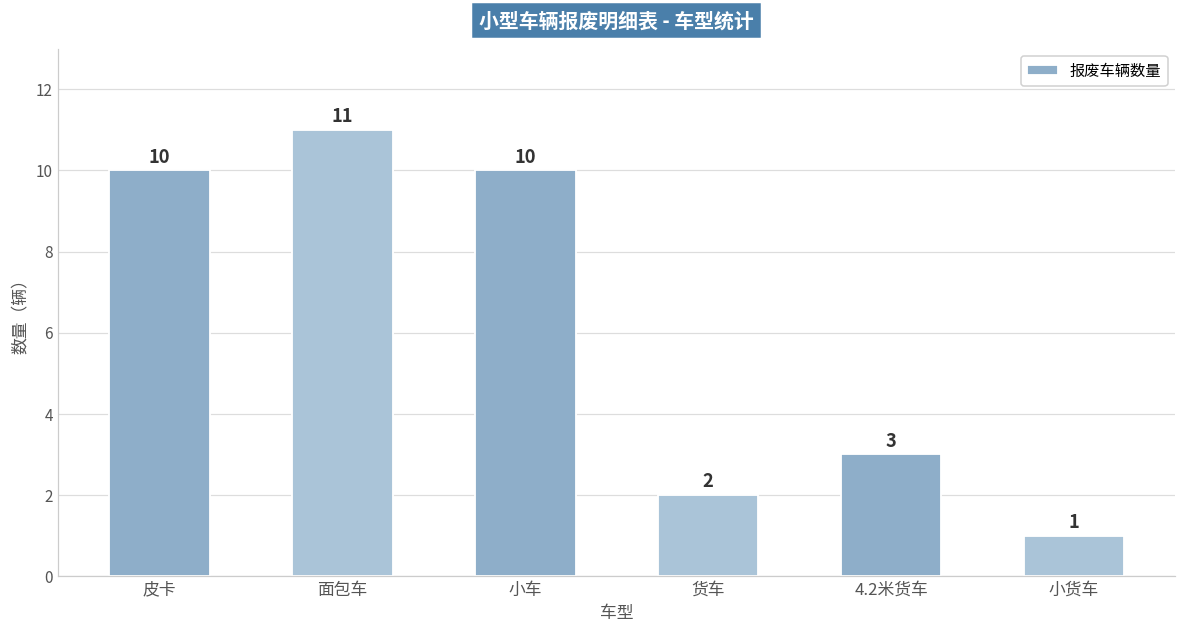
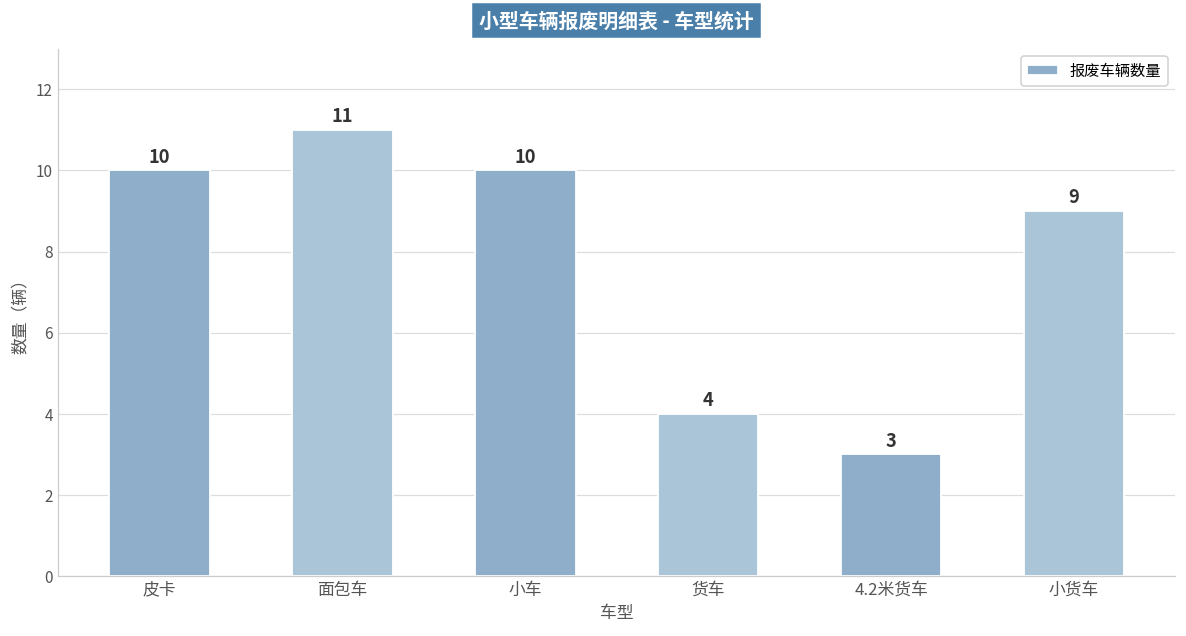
货车: 2 -> 4
小货车: 1 -> 9
